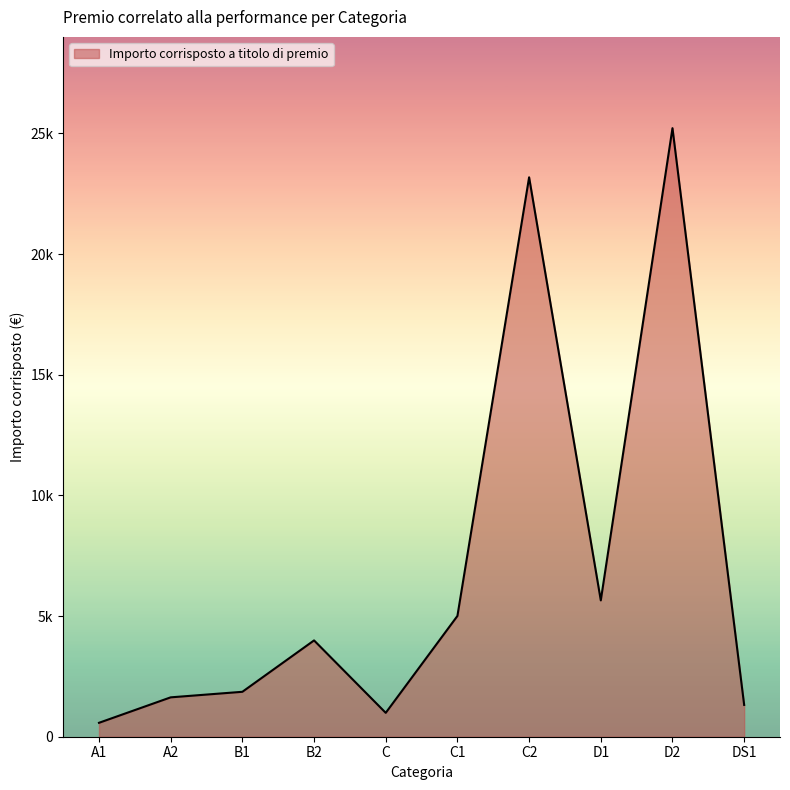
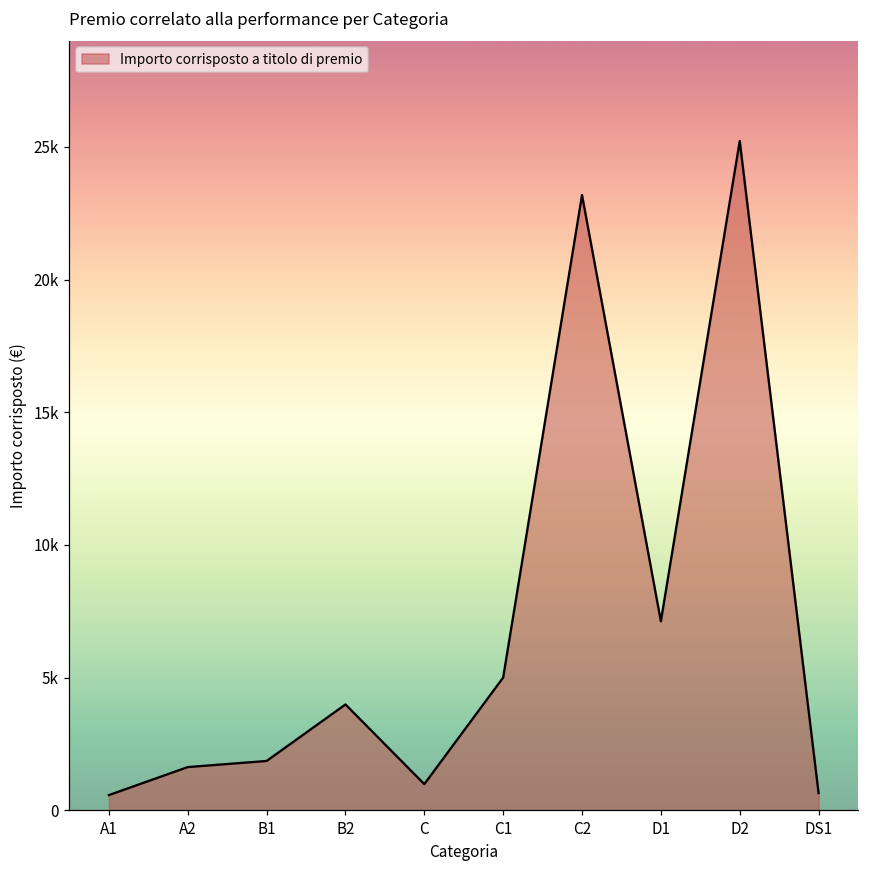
D1: 5700 -> 7100
DS1: 1300 -> 700
